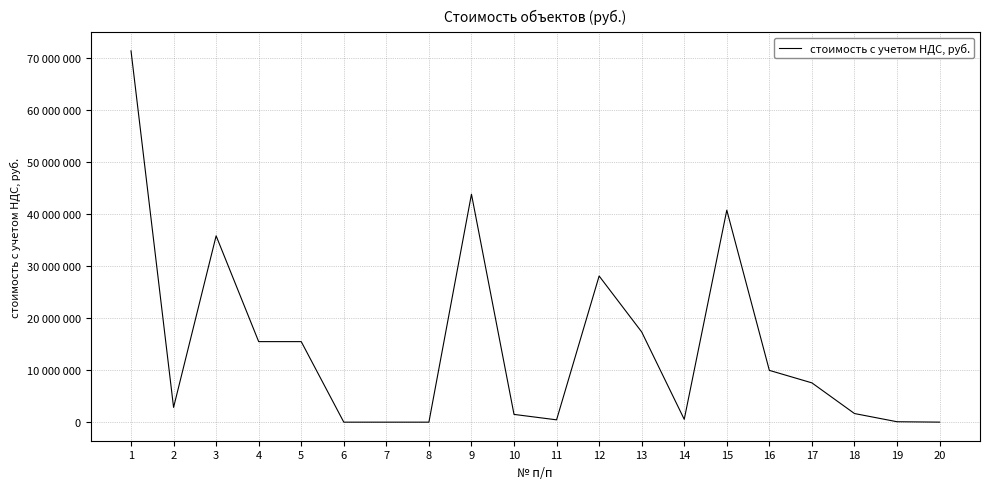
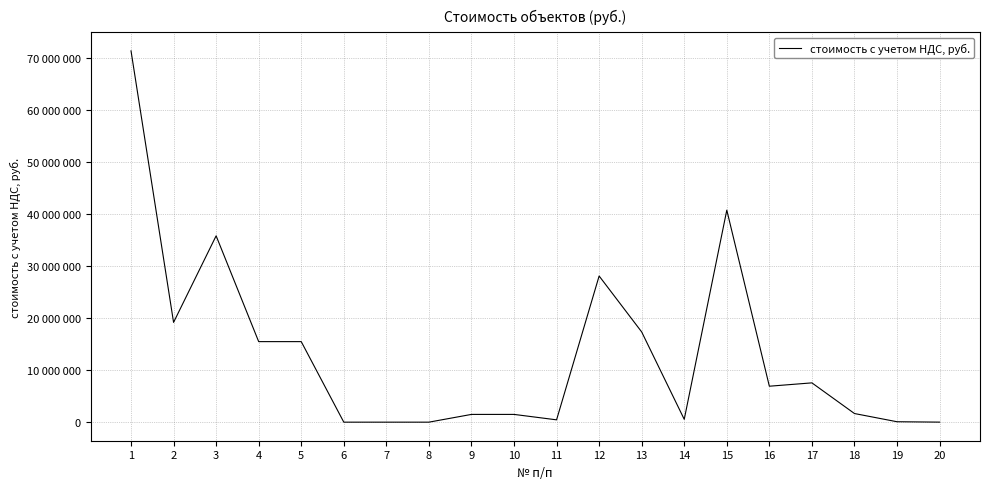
2: 3000000 -> 19000000
9: 44000000 -> 1000000
16: 10000000 -> 7000000
